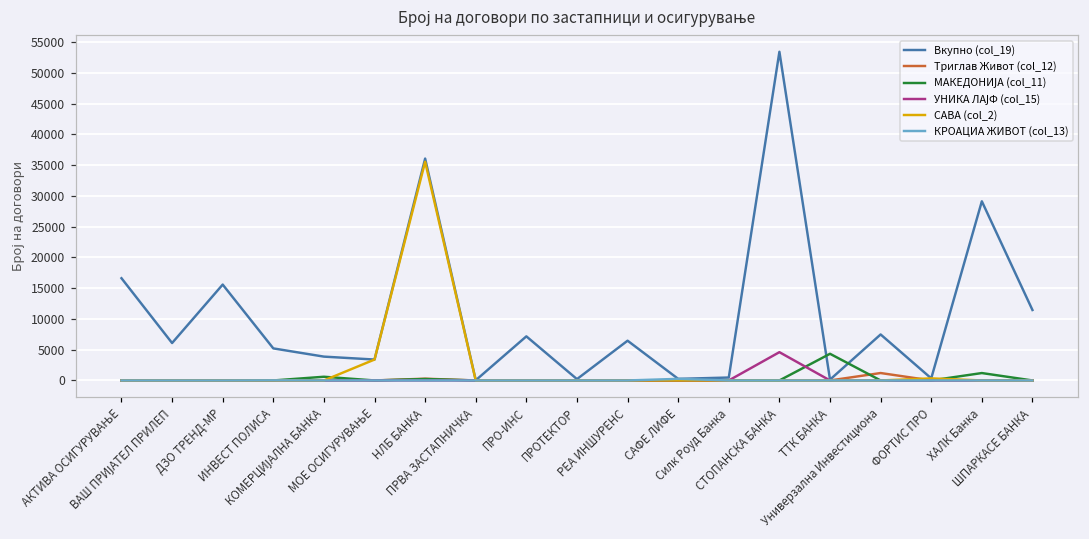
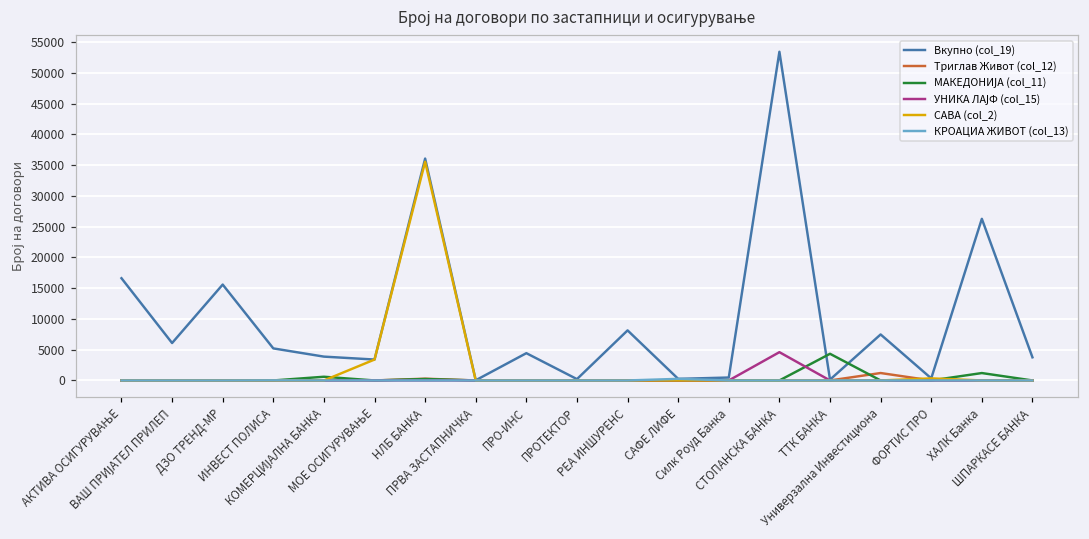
Вкупно (col_19), ПРО-ИНС: 7000 -> 4000
Вкупно (col_19), РЕА ИНШУРЕНС: 6000 -> 8000
Вкупно (col_19), ХАЛК Банка: 29000 -> 26000
Вкупно (col_19), ШПАРКАСЕ БАНКА: 11000 -> 4000
